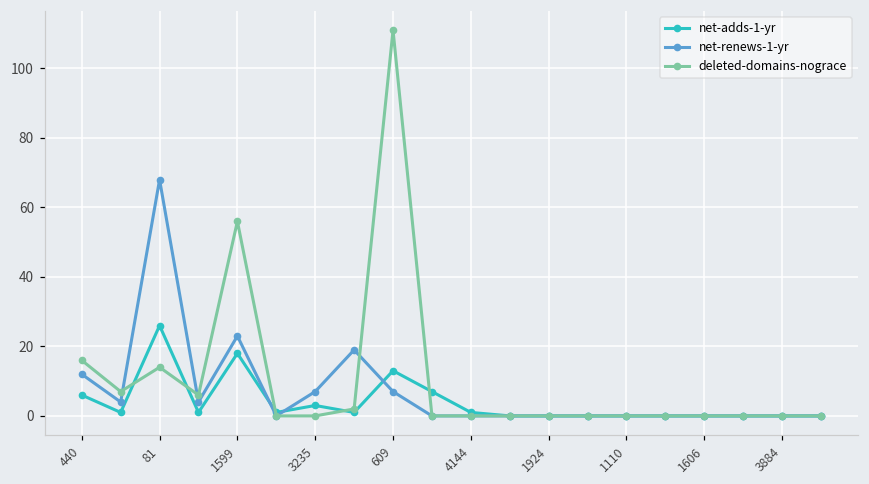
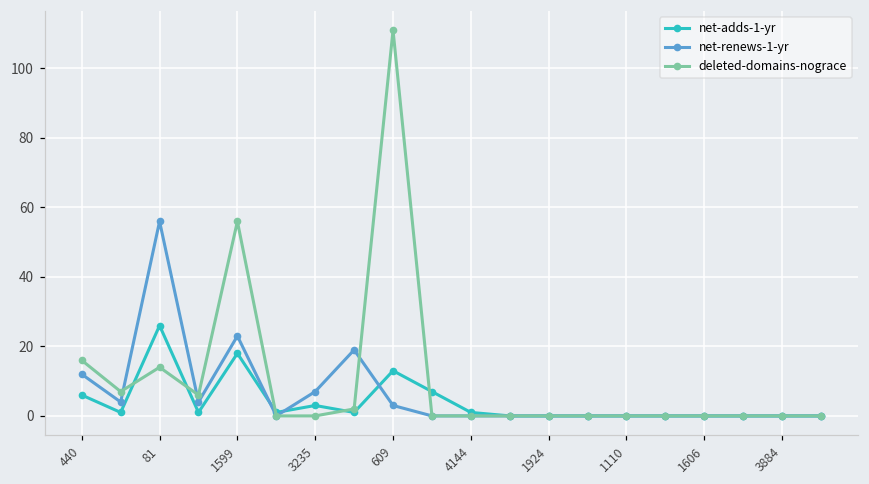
net-renews-1-yr, 81: 68 -> 56
net-renews-1-yr, 609: 7 -> 3
